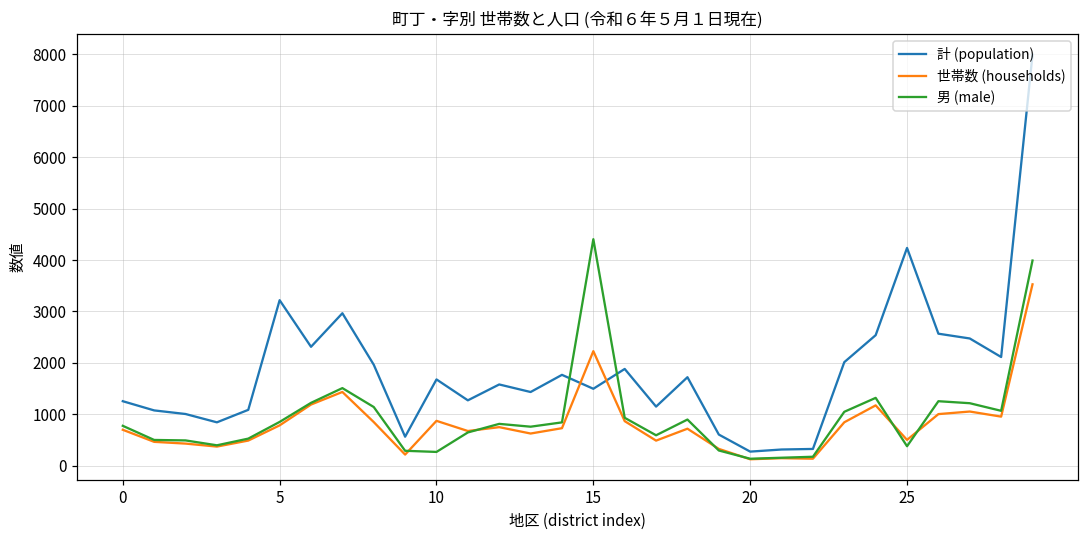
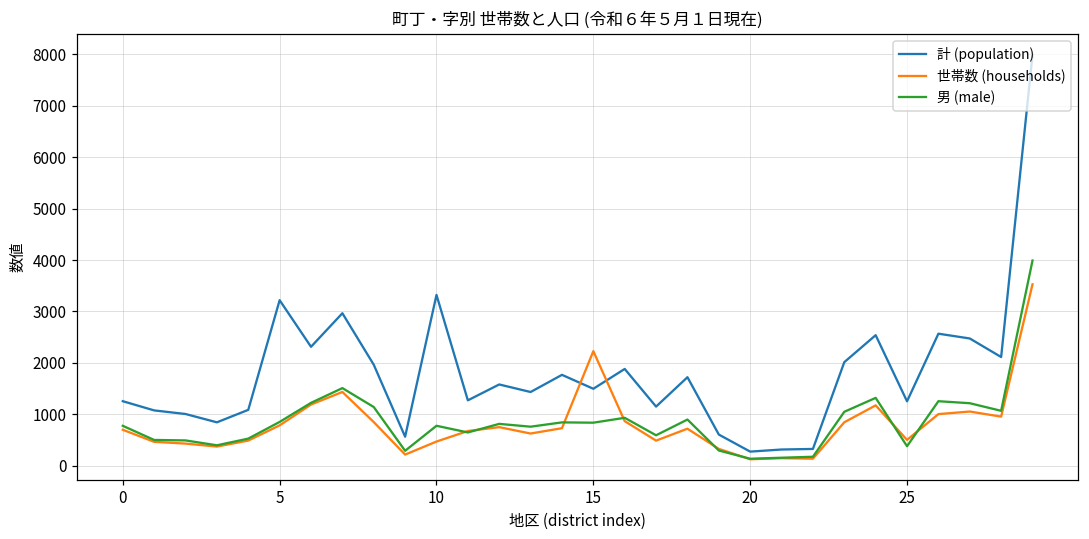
計 (population), 10: 1700 -> 3300
世帯数 (households), 10: 900 -> 500
男 (male), 10: 300 -> 800
男 (male), 15: 4400 -> 800
計 (population), 25: 4200 -> 1300
